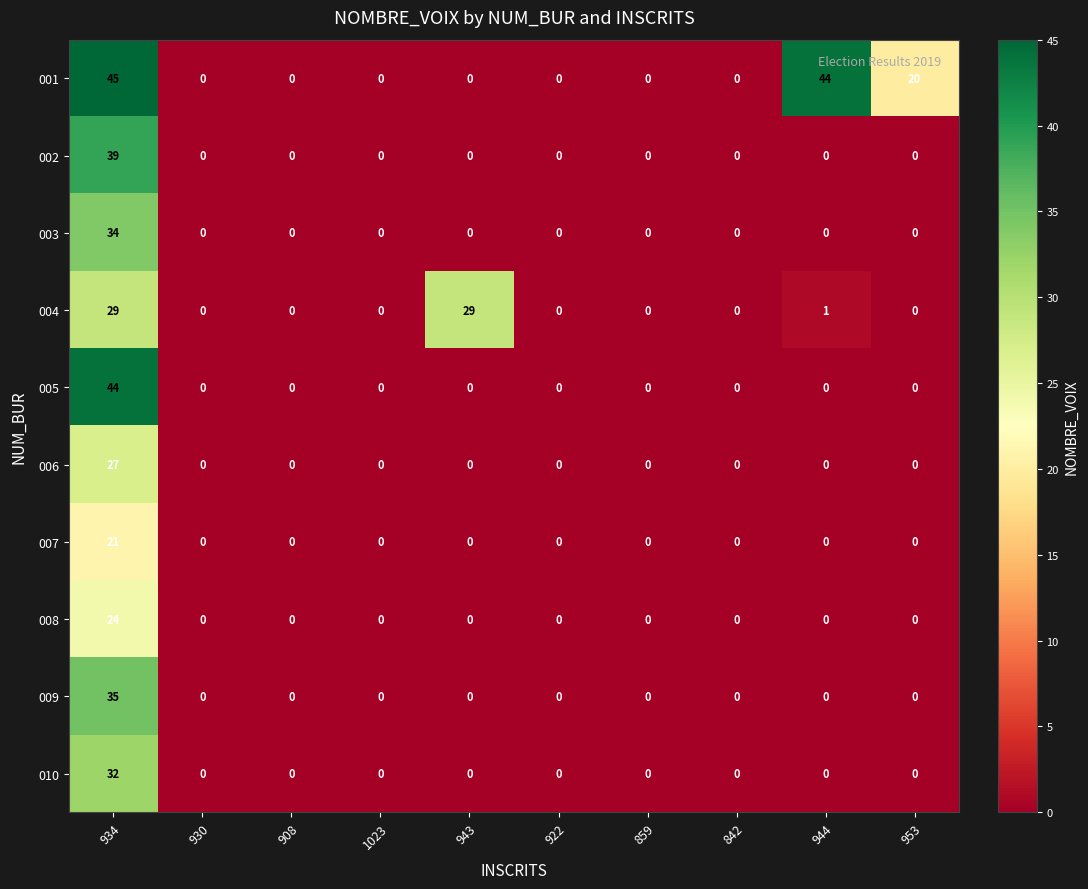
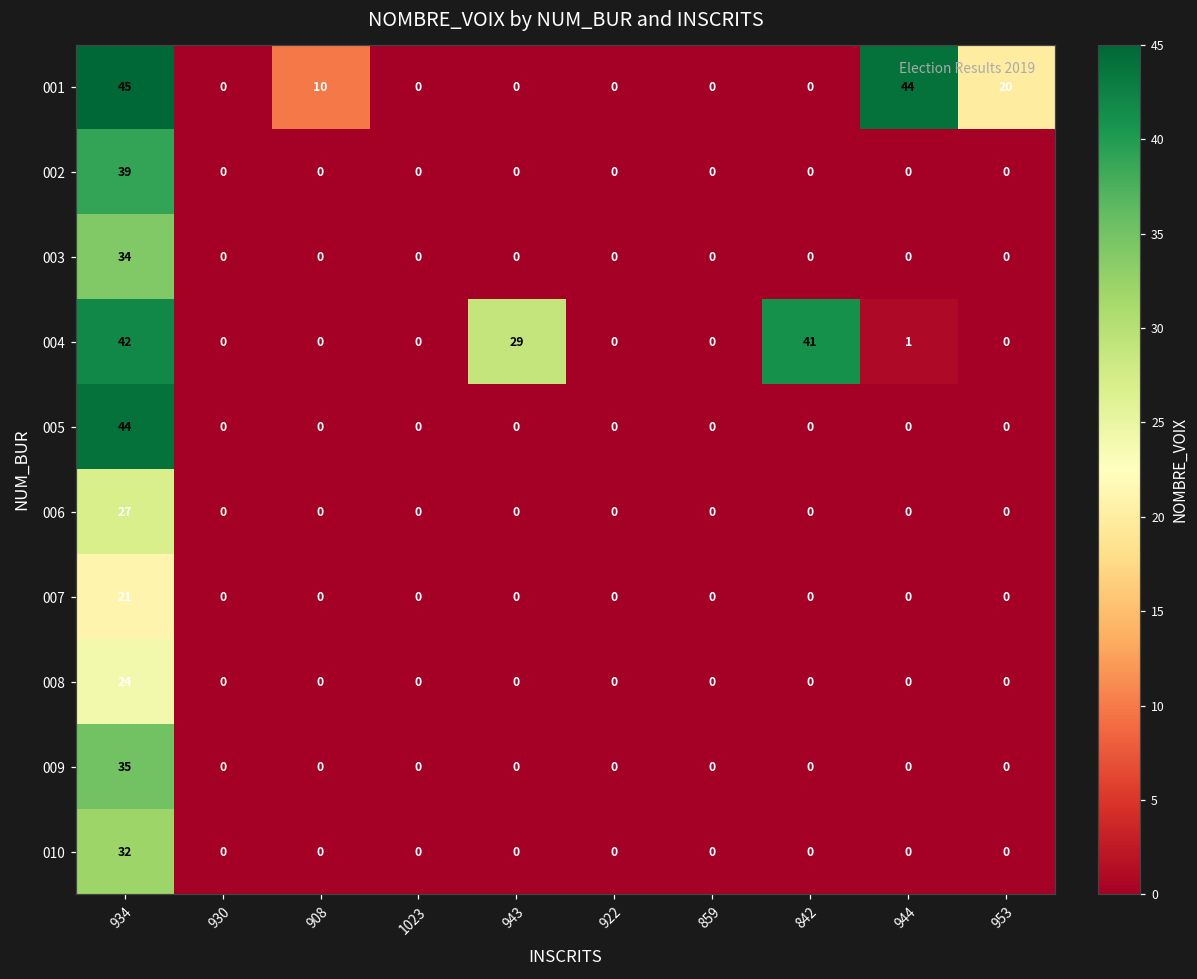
001, 908: 0 -> 10
004, 934: 29 -> 42
004, 842: 0 -> 41
